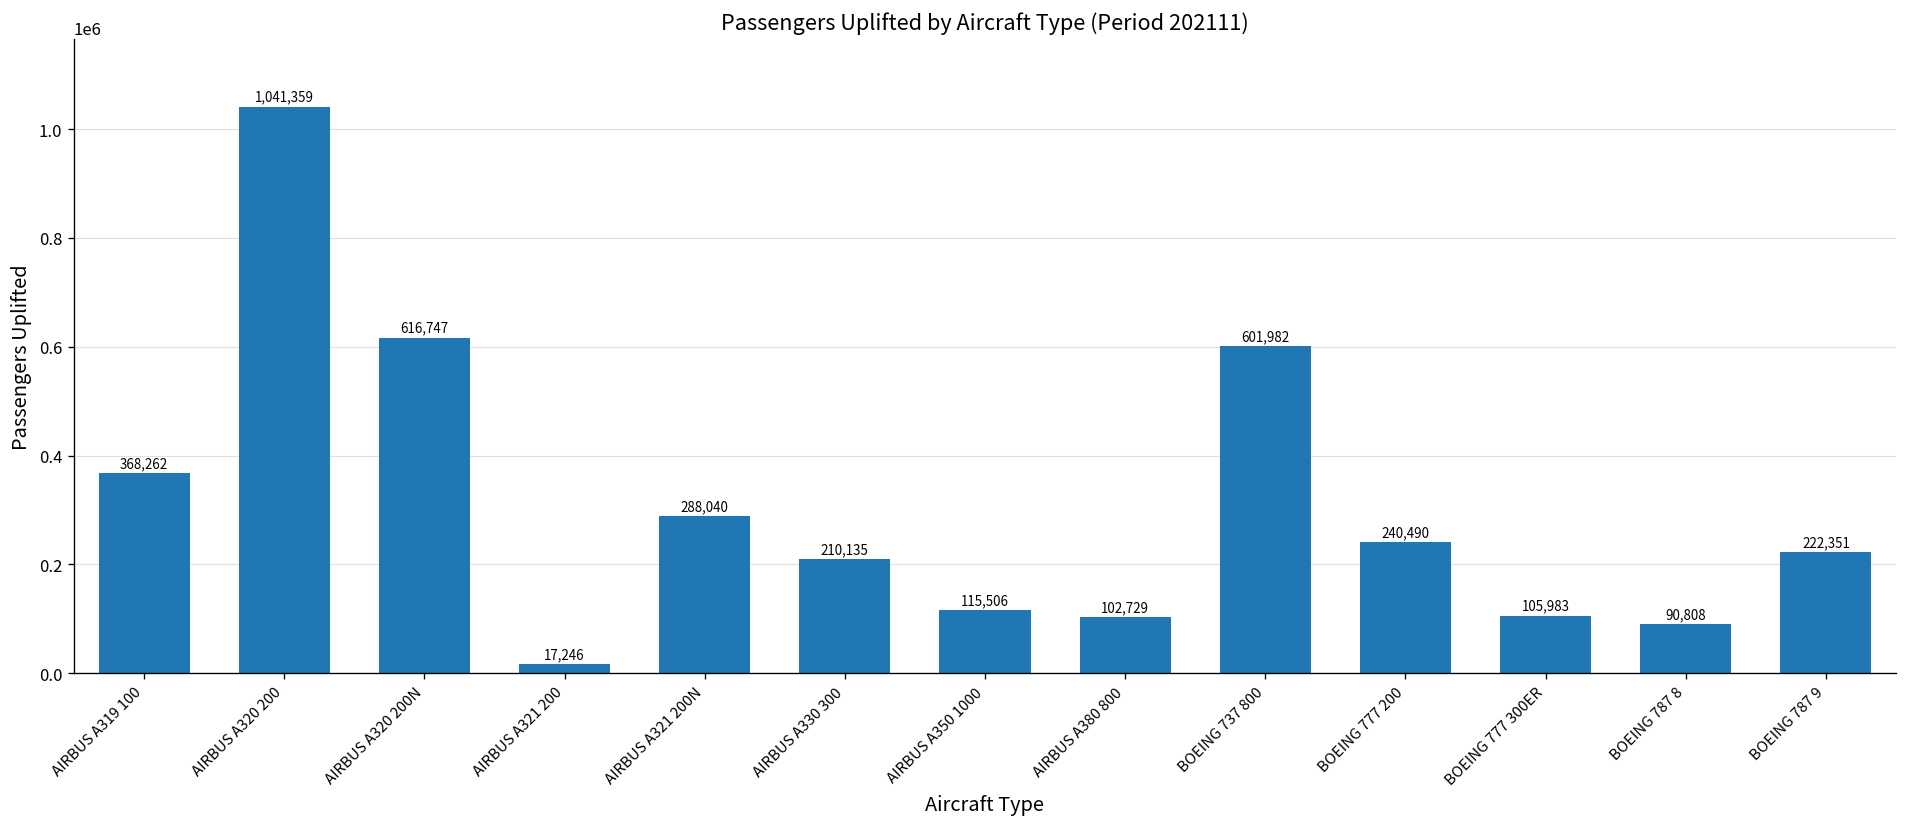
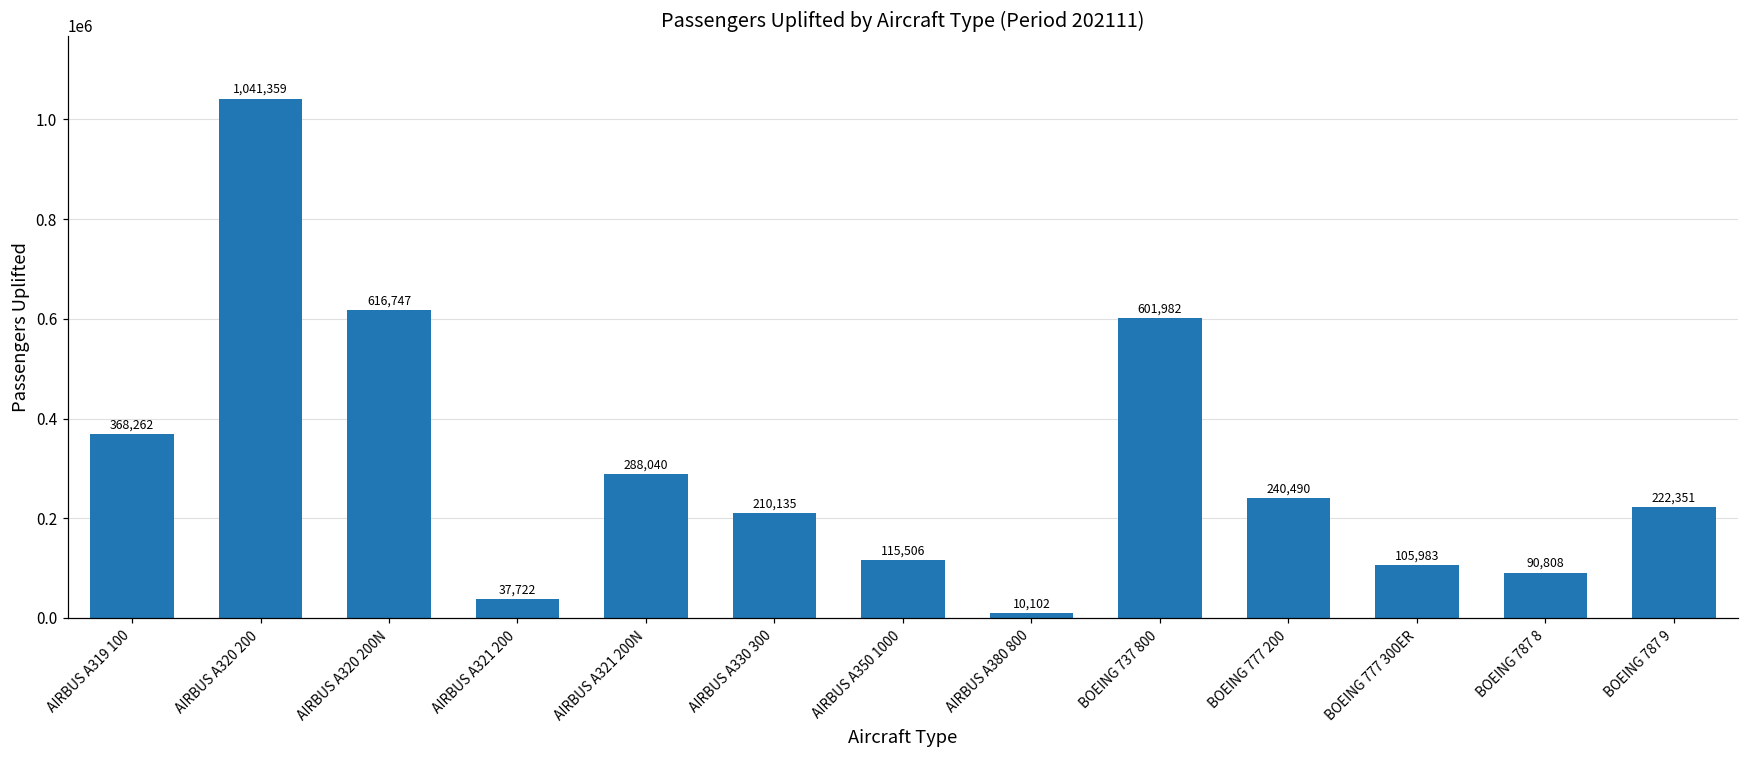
AIRBUS A321 200: 17,246 -> 37,722
AIRBUS A380 800: 102,729 -> 10,102
